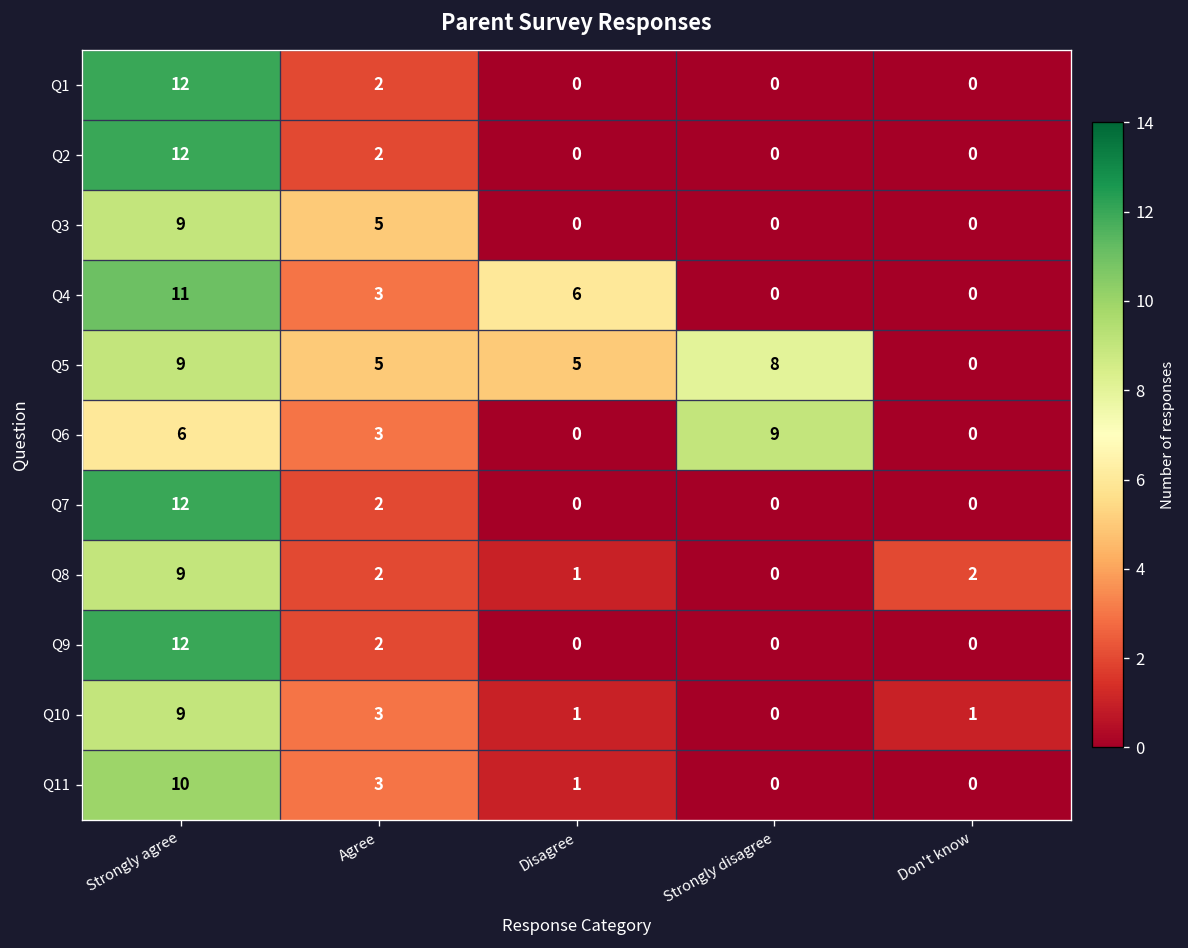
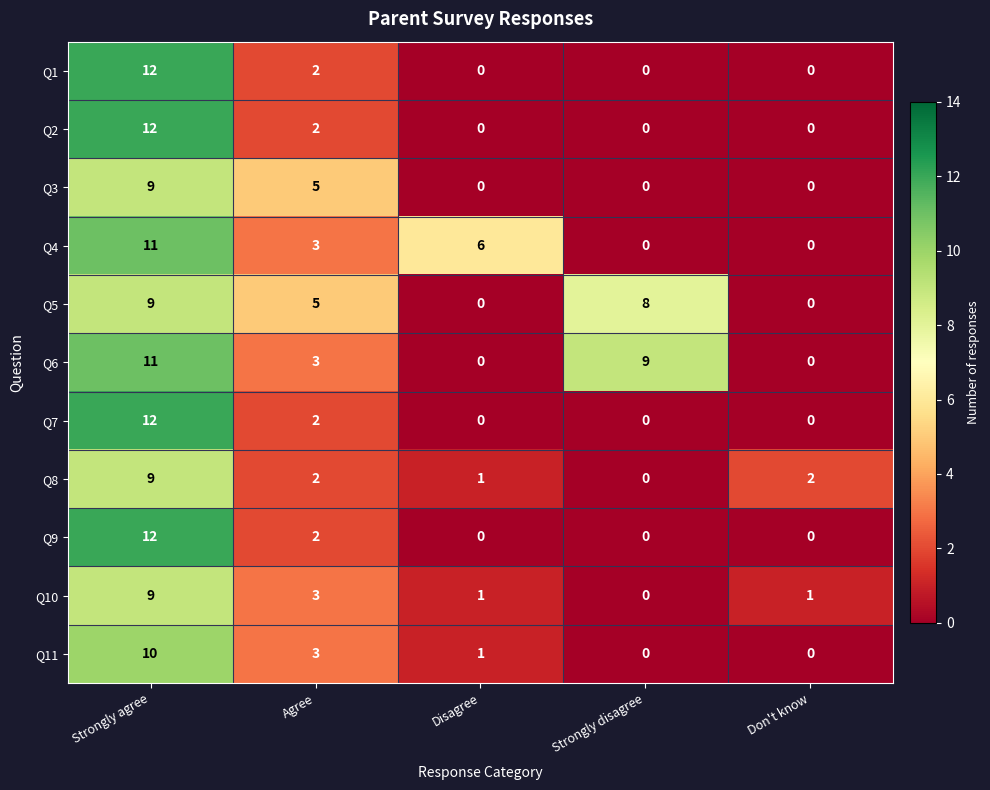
Q5, Disagree: 5 -> 0
Q6, Strongly agree: 6 -> 11
